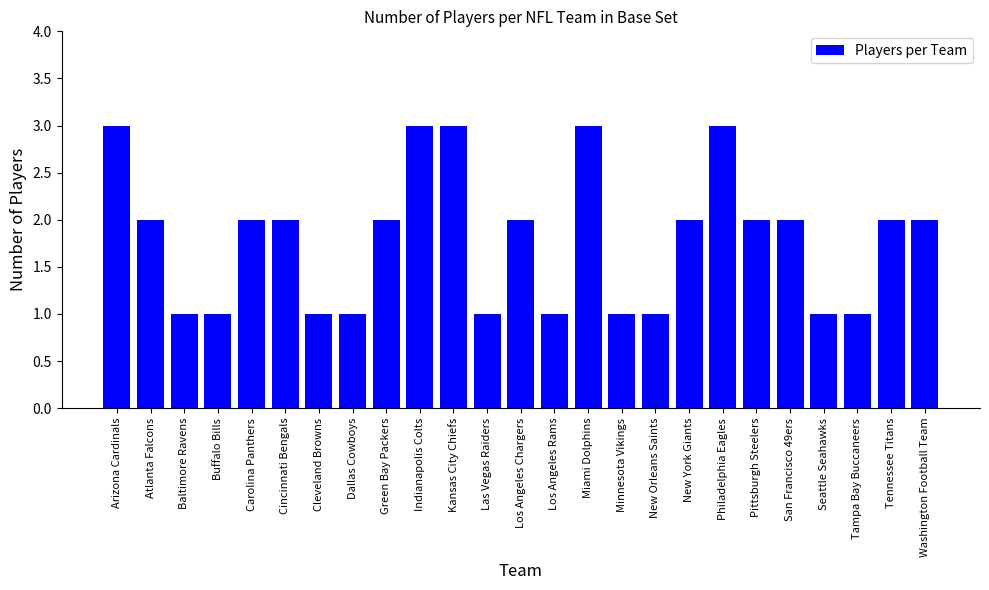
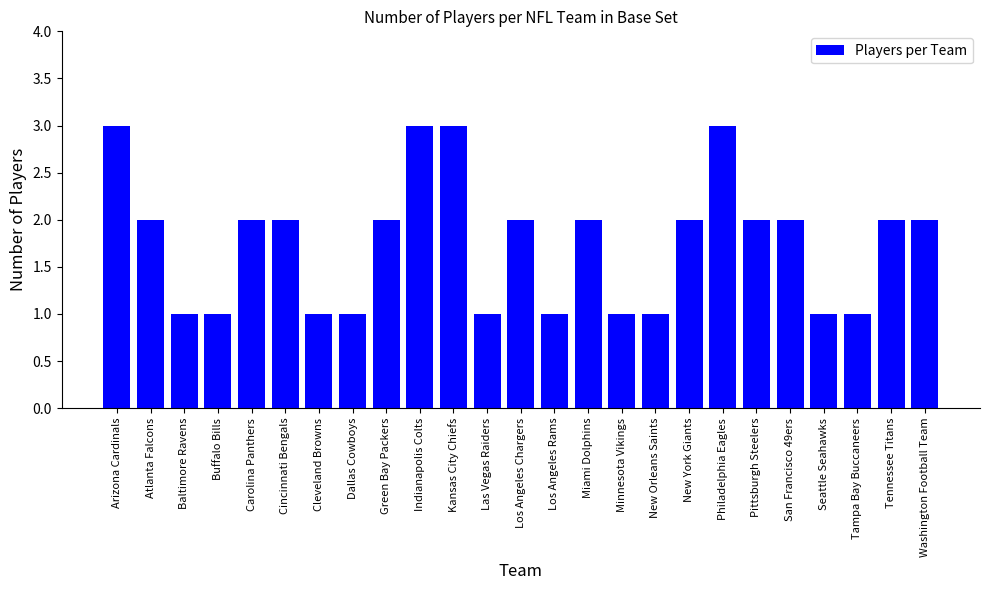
Miami Dolphins: 3 -> 2
